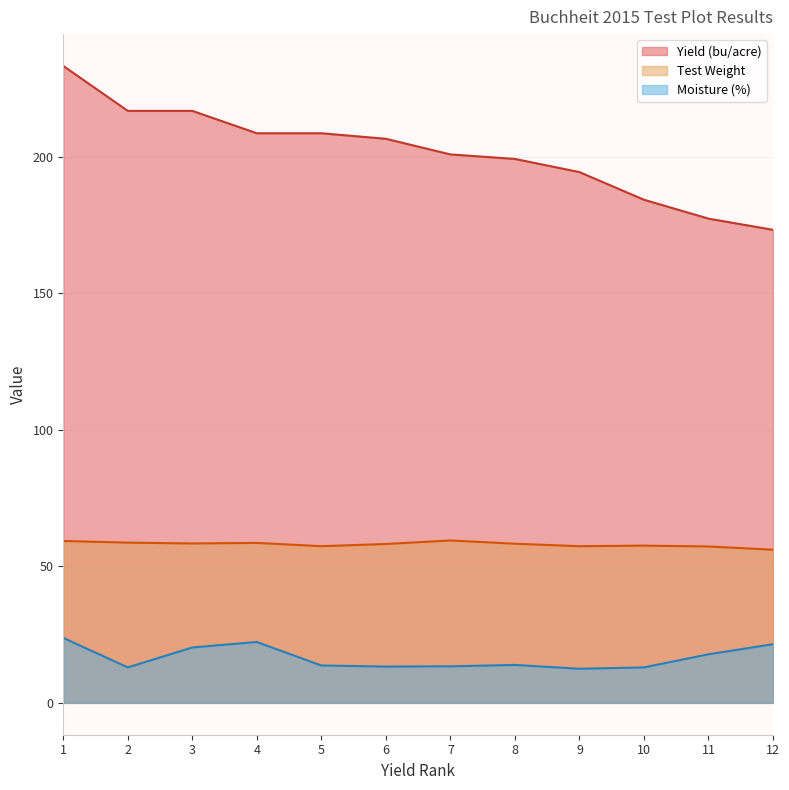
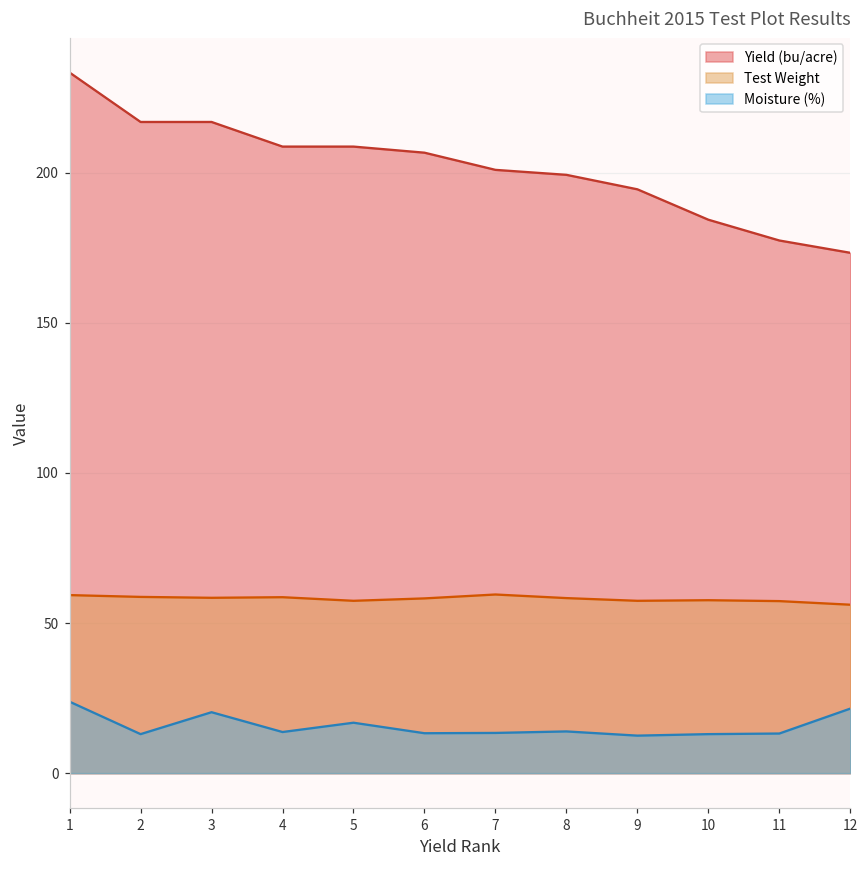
Moisture (%), 4: 22 -> 14
Moisture (%), 5: 14 -> 17
Moisture (%), 11: 18 -> 13
